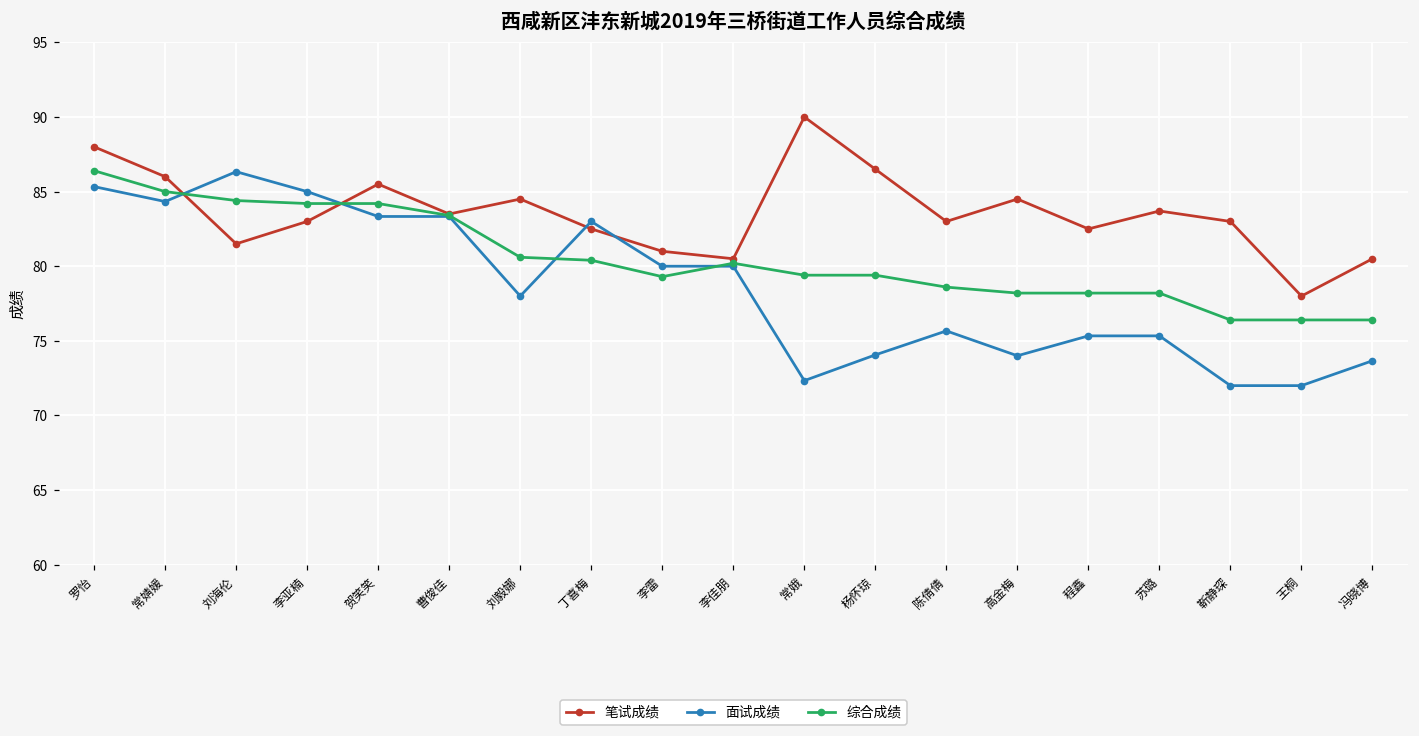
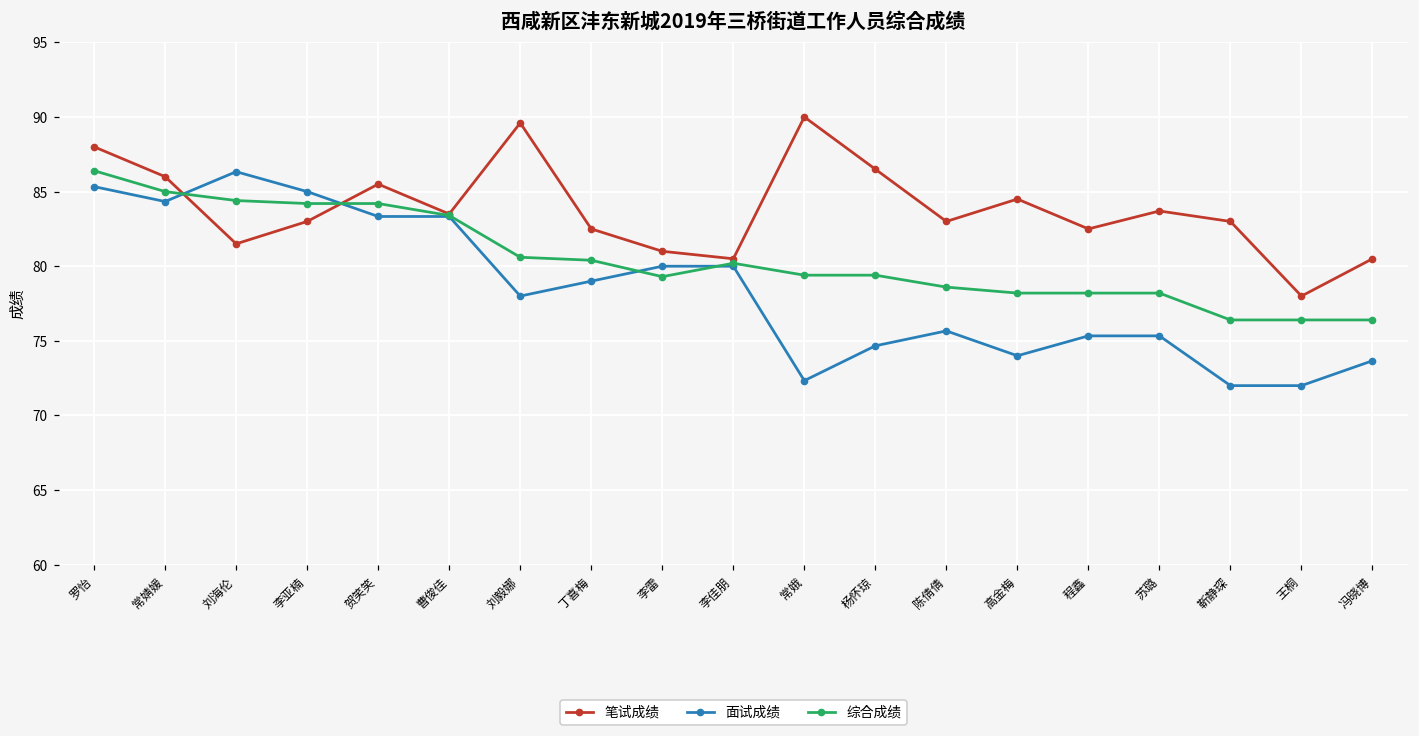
笔试成绩, 刘毅娜: 84.5 -> 89.6
面试成绩, 丁喜梅: 83 -> 79
面试成绩, 杨怀琼: 74.1 -> 74.7
